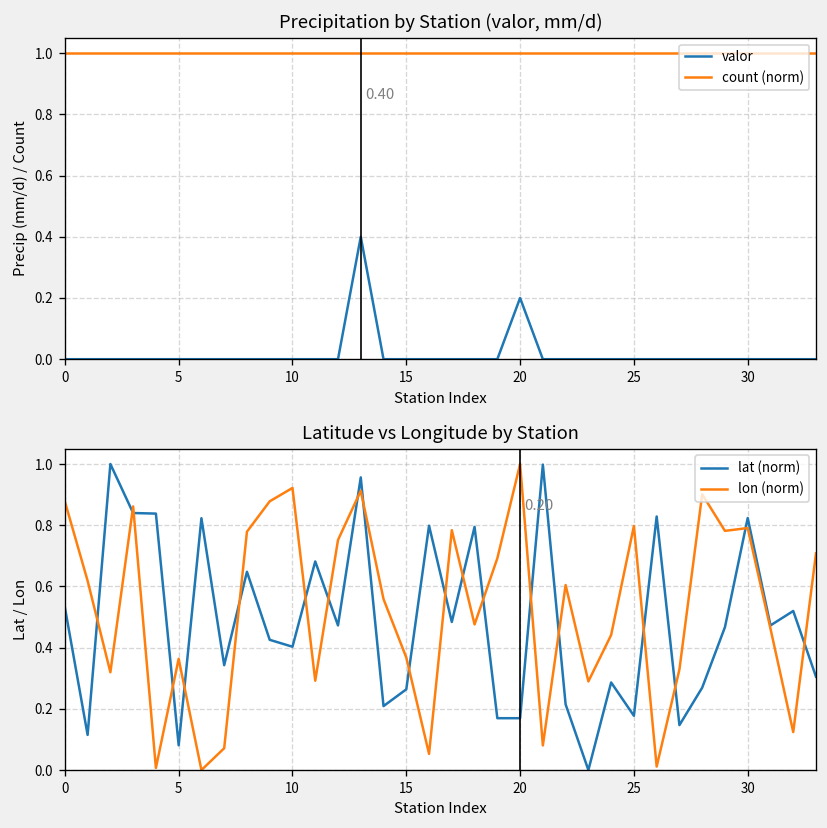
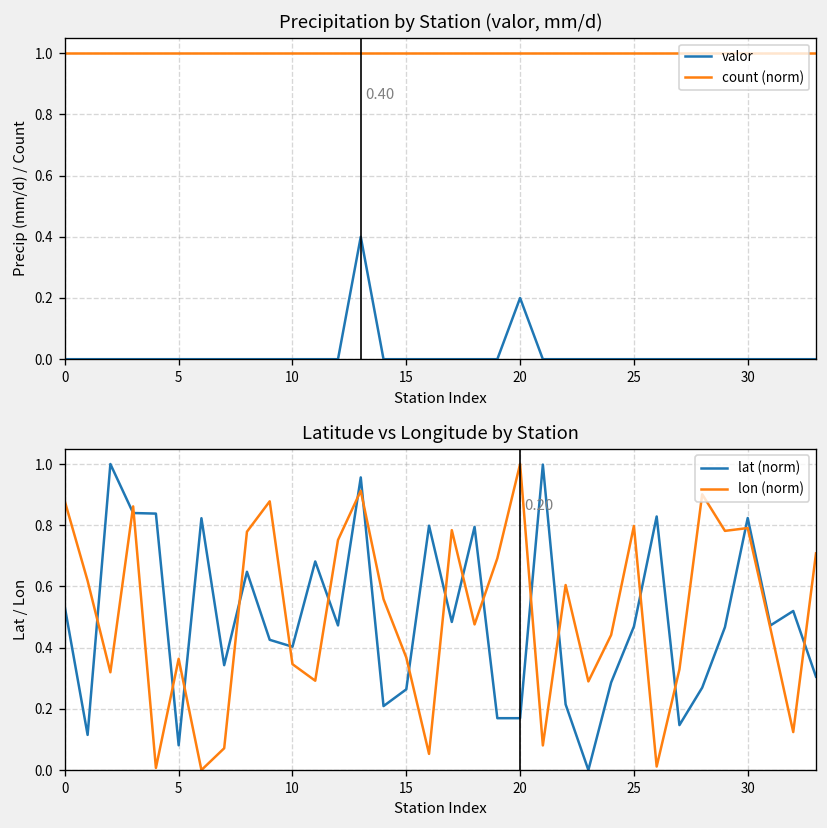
Latitude vs Longitude by Station, lon (norm), 10: 0.92 -> 0.35
Latitude vs Longitude by Station, lat (norm), 25: 0.18 -> 0.47
